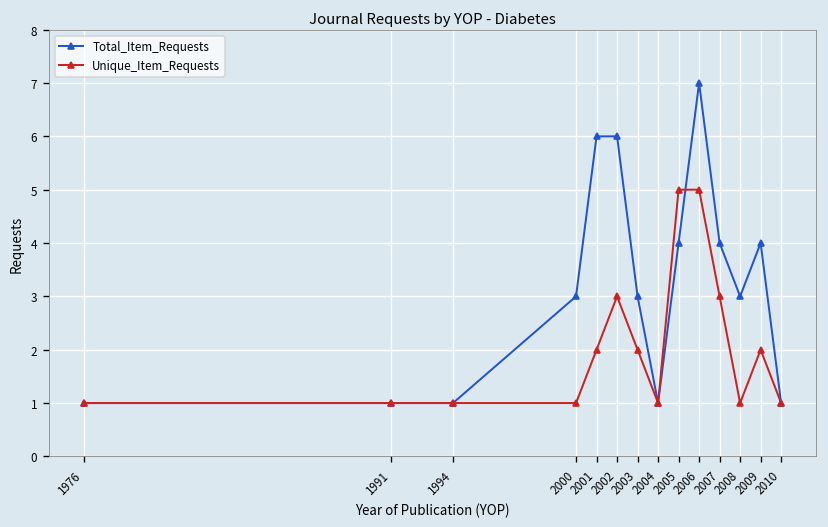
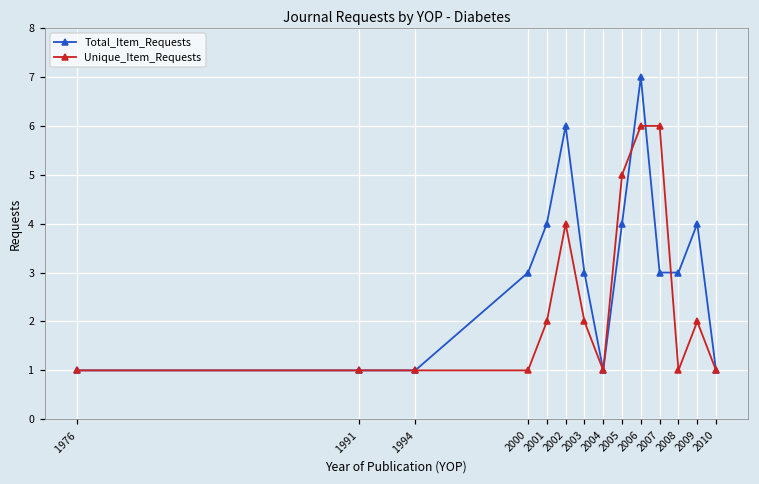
Total_Item_Requests, 2001: 6 -> 4
Unique_Item_Requests, 2002: 3 -> 4
Unique_Item_Requests, 2006: 5 -> 6
Total_Item_Requests, 2007: 4 -> 3
Unique_Item_Requests, 2007: 3 -> 6
